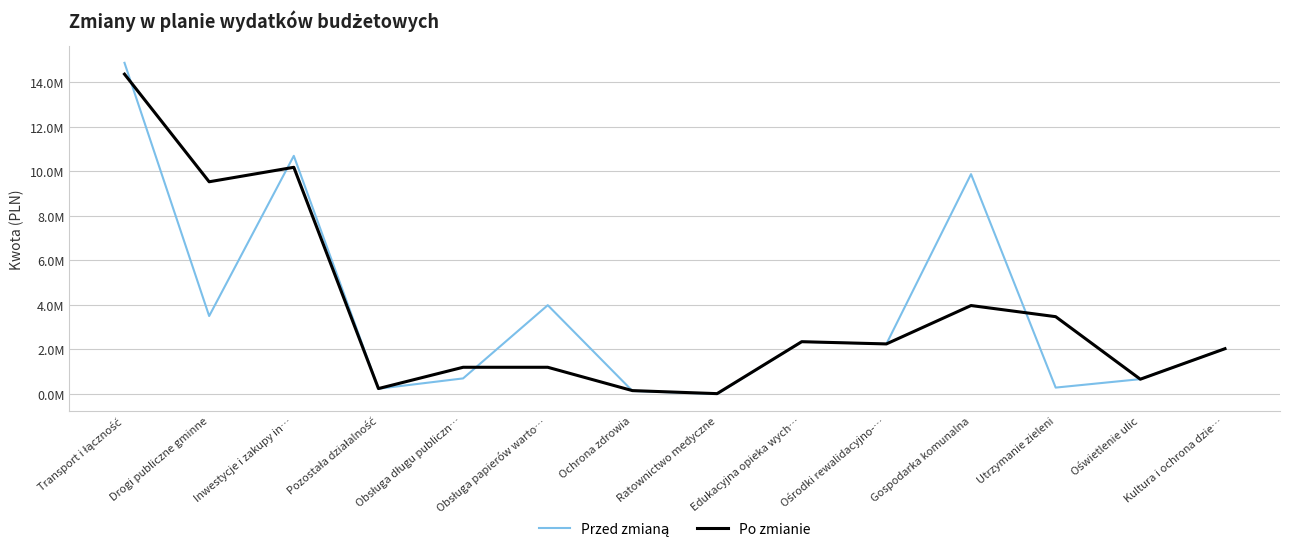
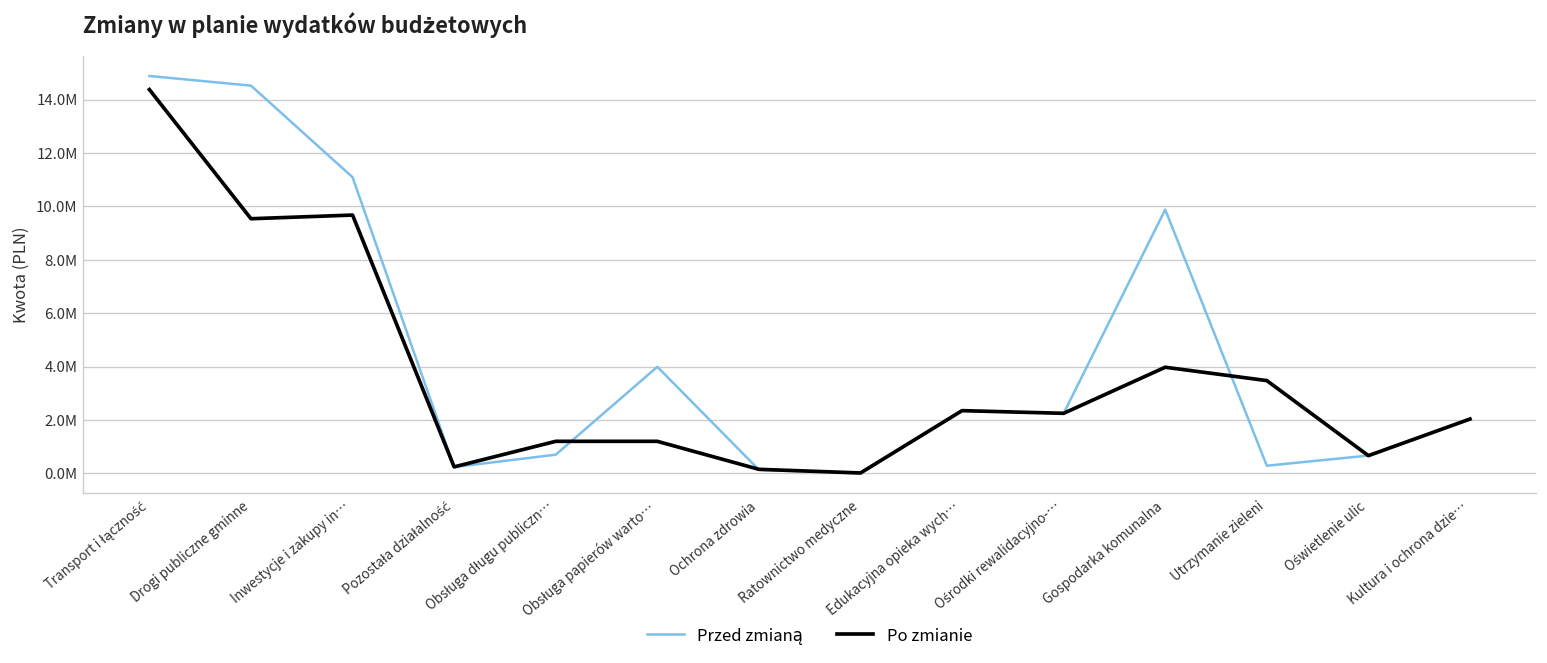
Przed zmianą, Drogi publiczne gminne: 3500000 -> 14500000
Przed zmianą, Inwestycje i zakupy in…: 10700000 -> 11100000
Po zmianie, Inwestycje i zakupy in…: 10200000 -> 9700000
